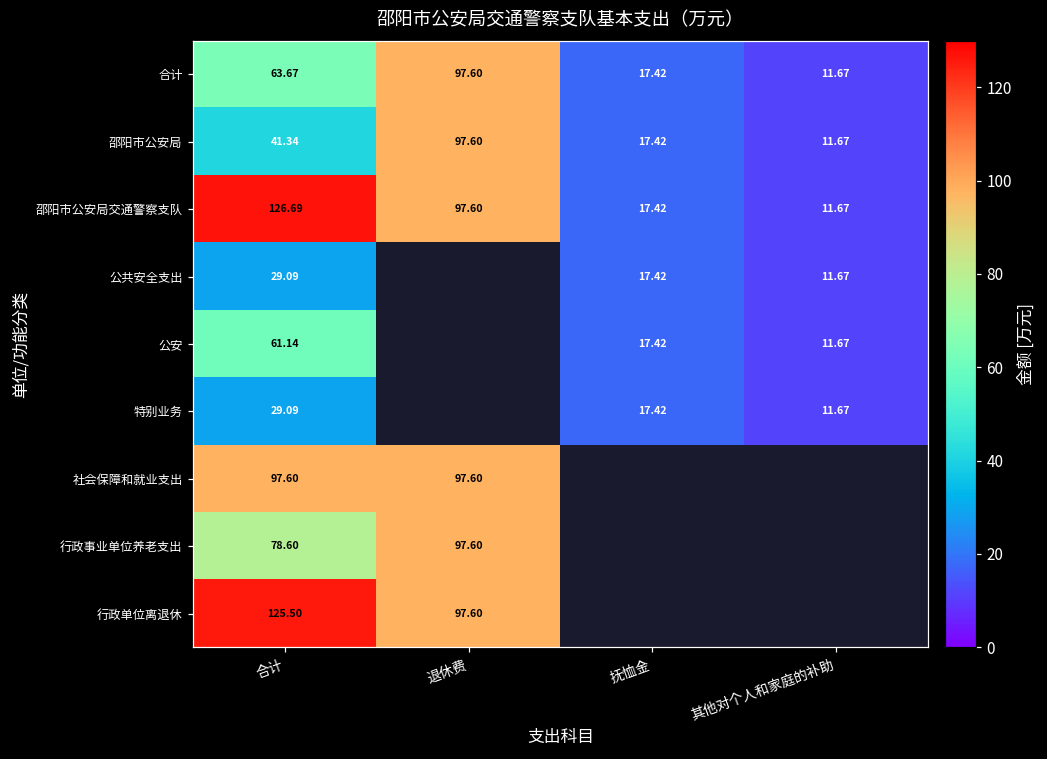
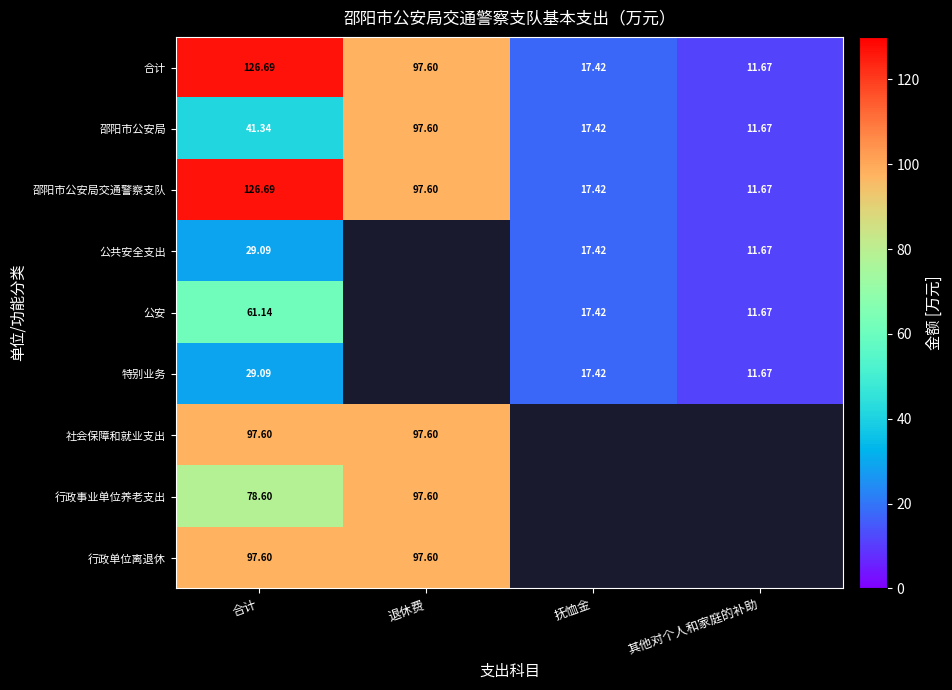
合计, 合计: 63.67 -> 126.69
行政单位离退休, 合计: 125.50 -> 97.60
